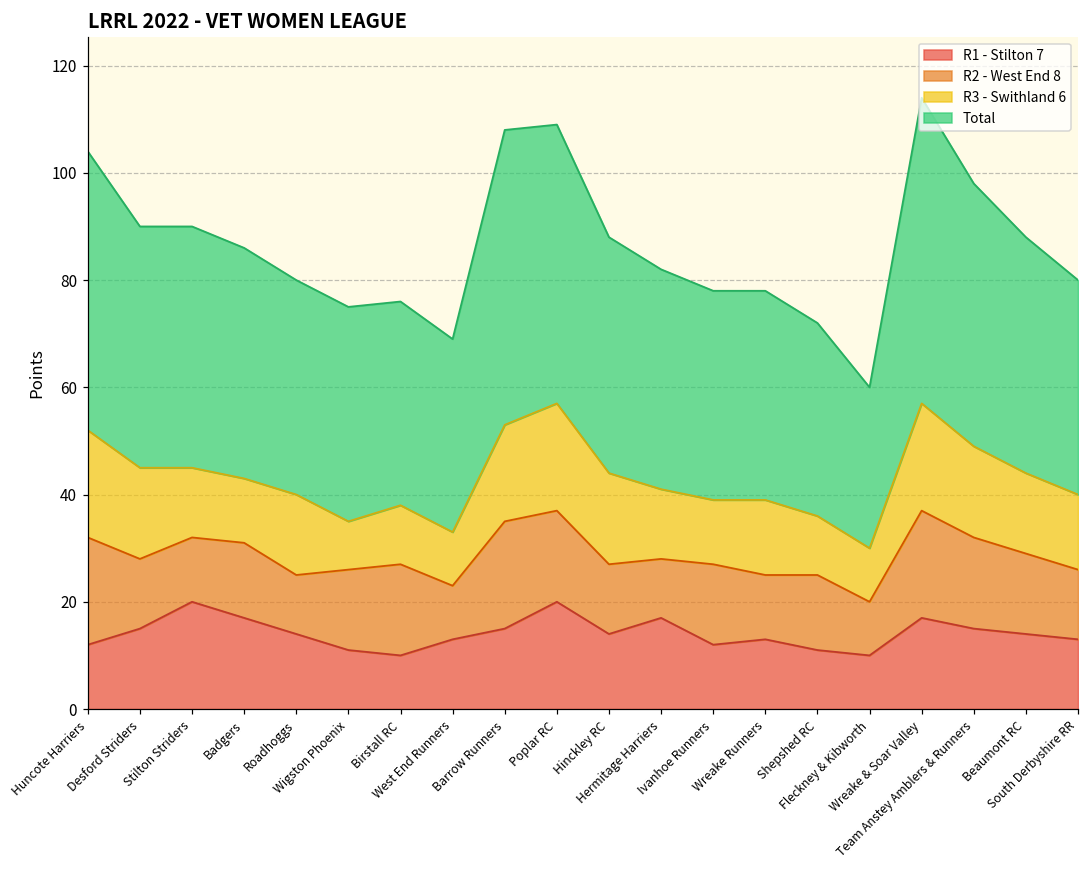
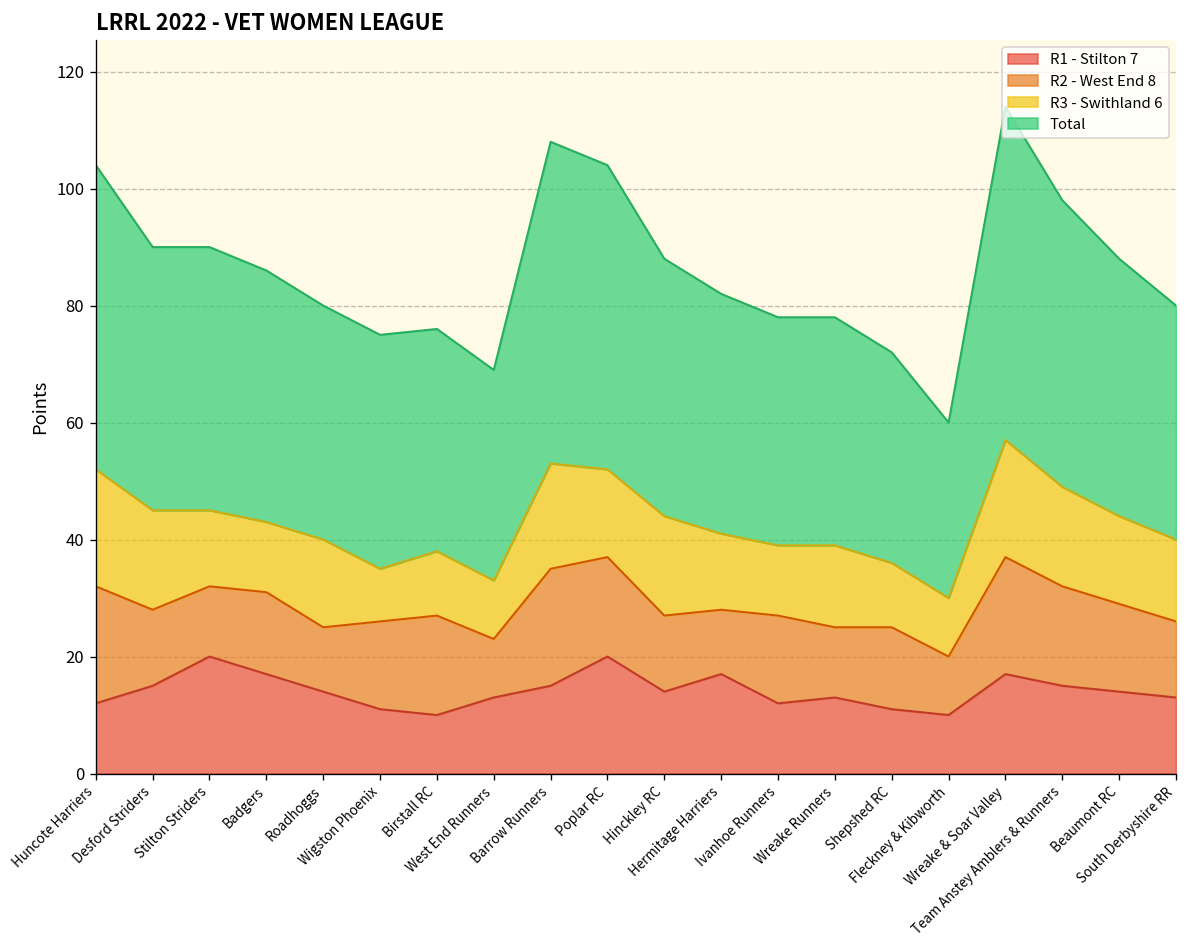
R3 - Swithland 6, Poplar RC: 20 -> 15
